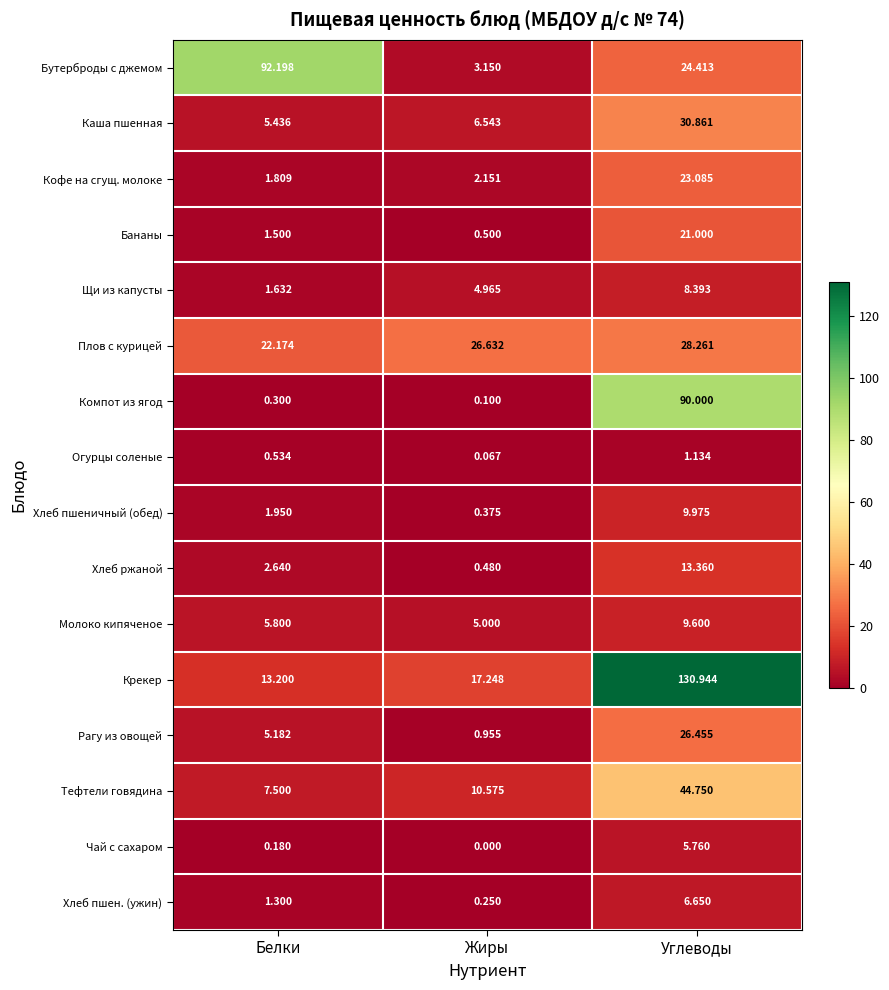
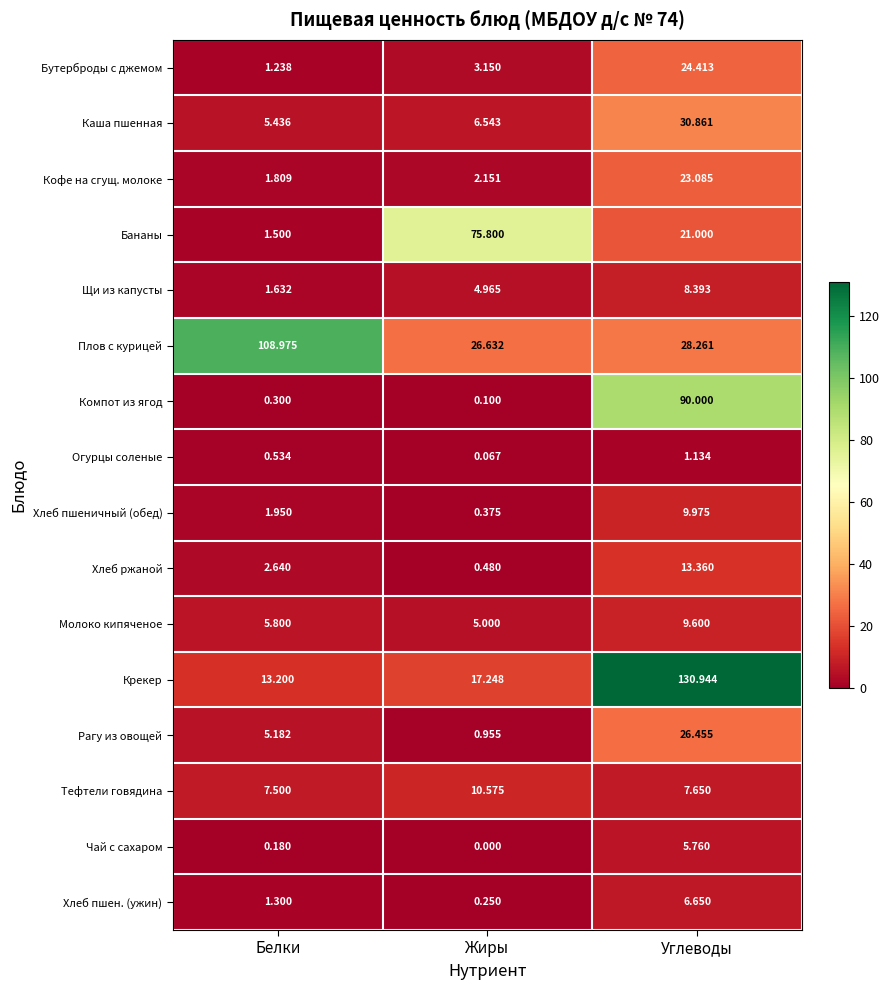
Бутерброды с джемом, Белки: 92.198 -> 1.238
Бананы, Жиры: 0.500 -> 75.800
Плов с курицей, Белки: 22.174 -> 108.975
Тефтели говядина, Углеводы: 44.750 -> 7.650
